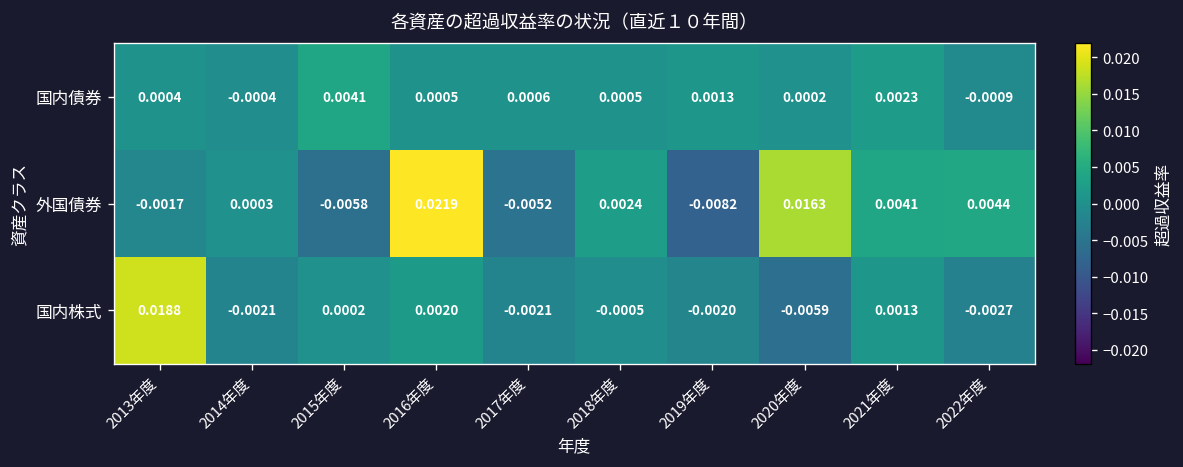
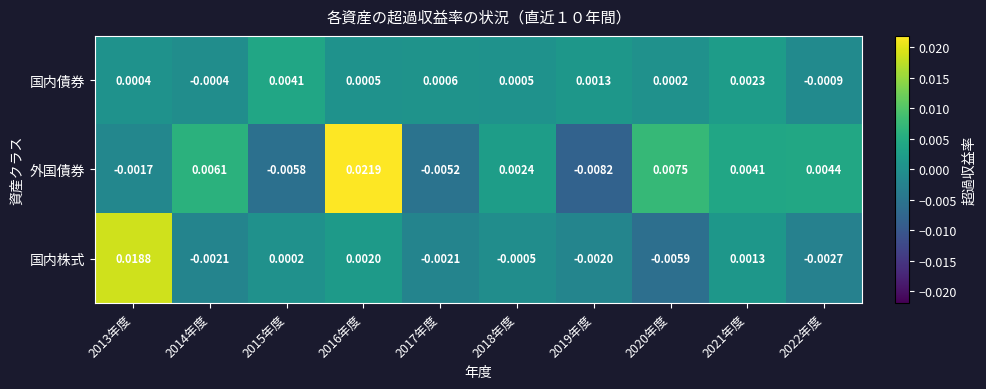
外国債券, 2014年度: 0.0003 -> 0.0061
外国債券, 2020年度: 0.0163 -> 0.0075
